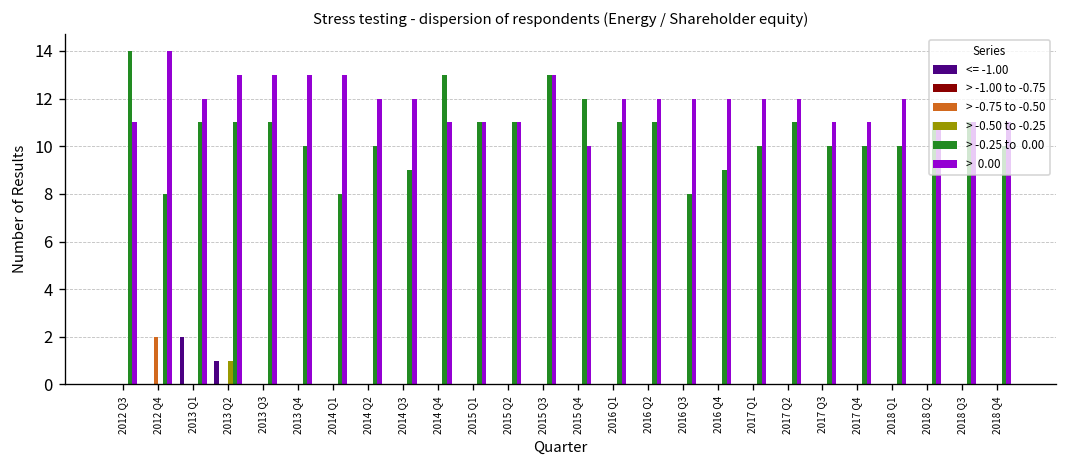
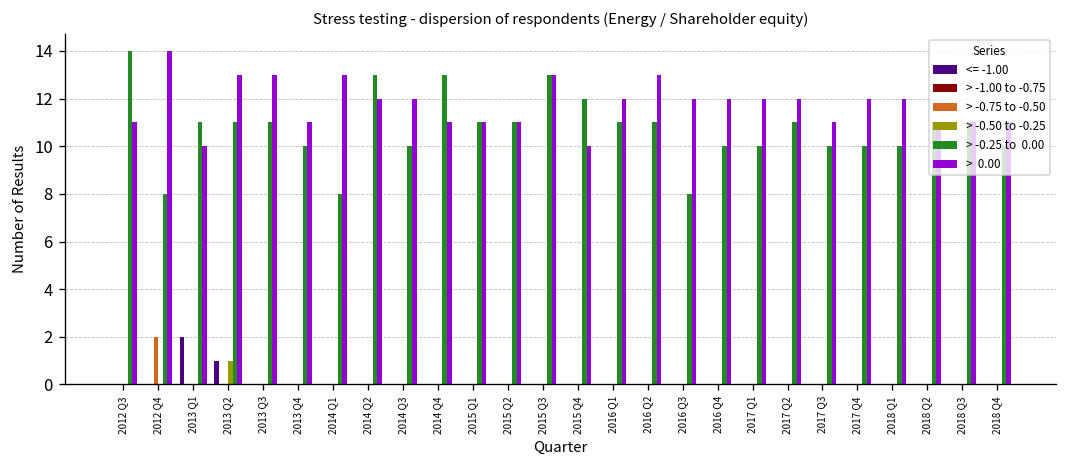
> 0.00, 2013 Q1: 12 -> 10
> 0.00, 2013 Q4: 13 -> 11
> -0.25 to 0.00, 2014 Q2: 10 -> 13
> -0.25 to 0.00, 2014 Q3: 9 -> 10
> 0.00, 2016 Q2: 12 -> 13
> -0.25 to 0.00, 2016 Q4: 9 -> 10
> 0.00, 2017 Q4: 11 -> 12
